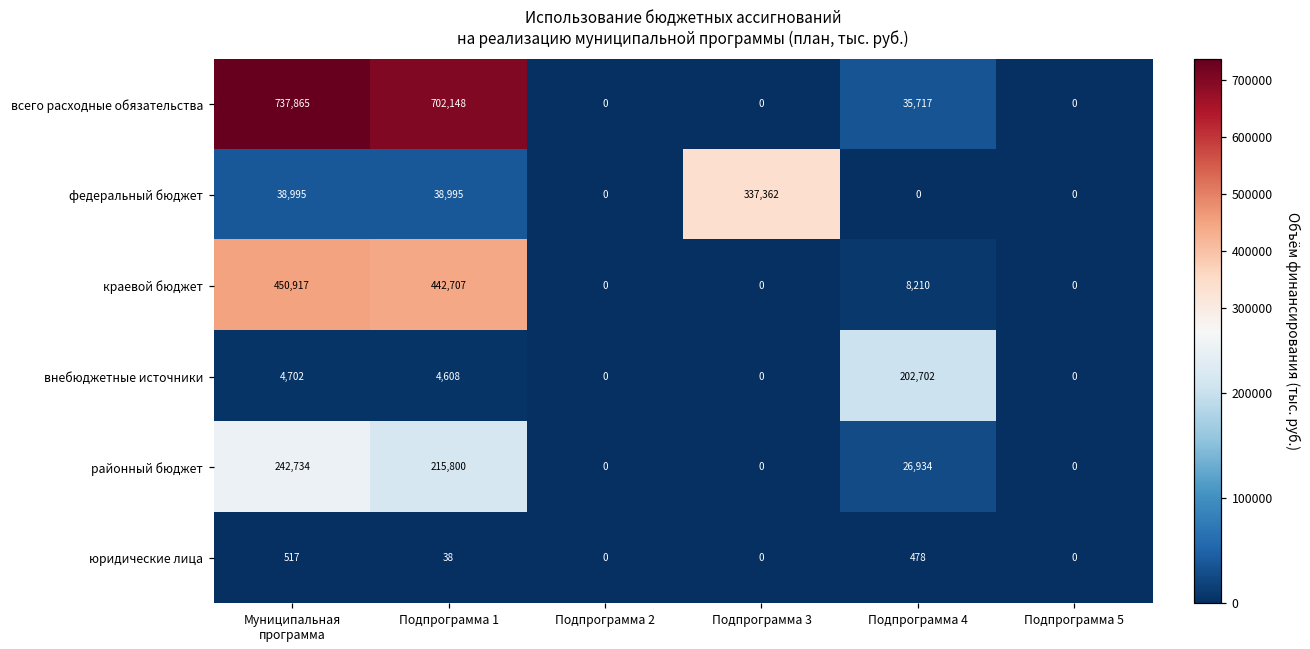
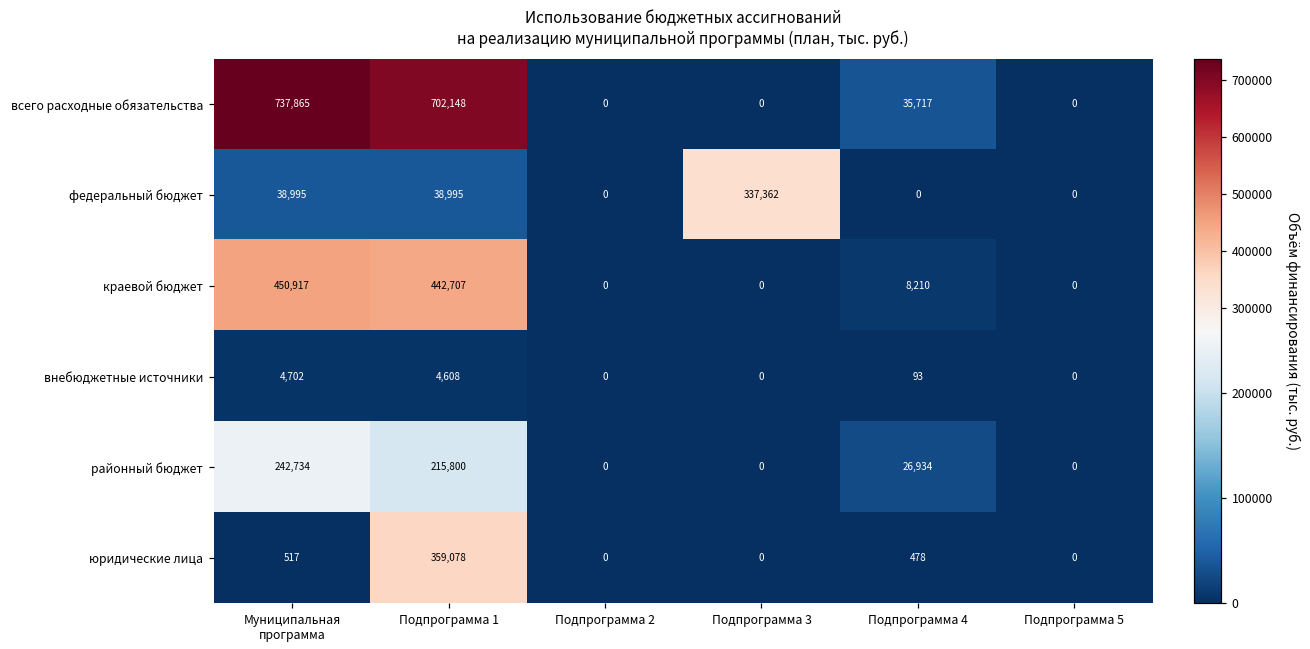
внебюджетные источники, Подпрограмма 4: 202,702 -> 93
юридические лица, Подпрограмма 1: 38 -> 359,078
